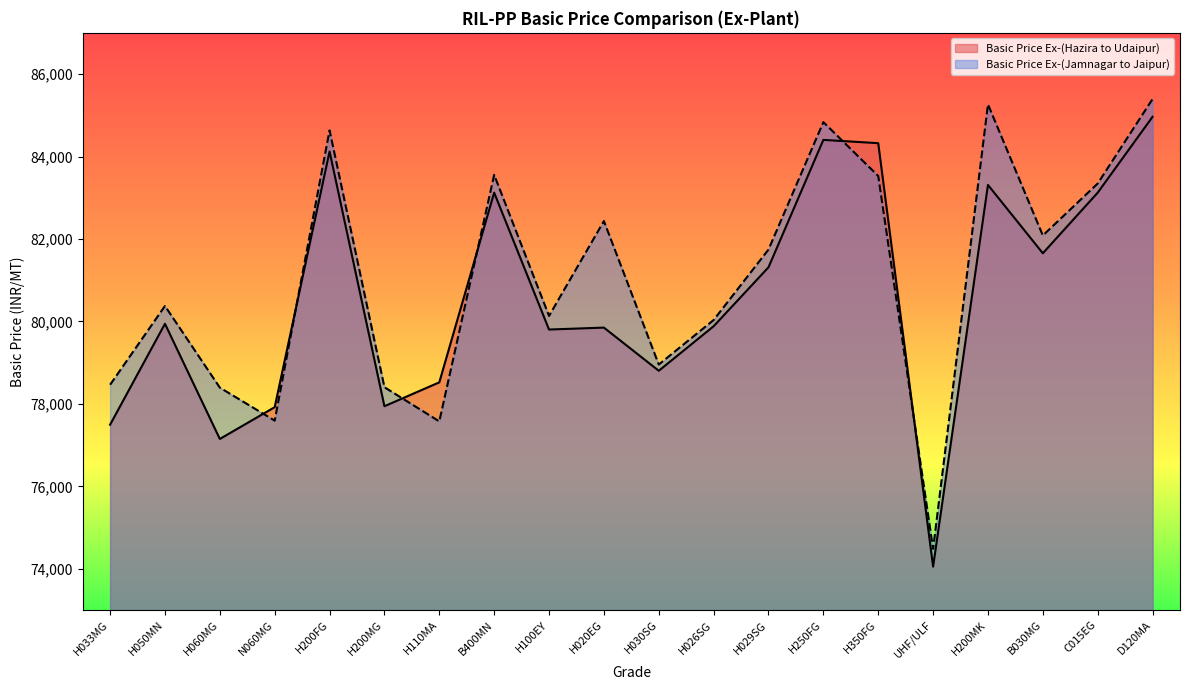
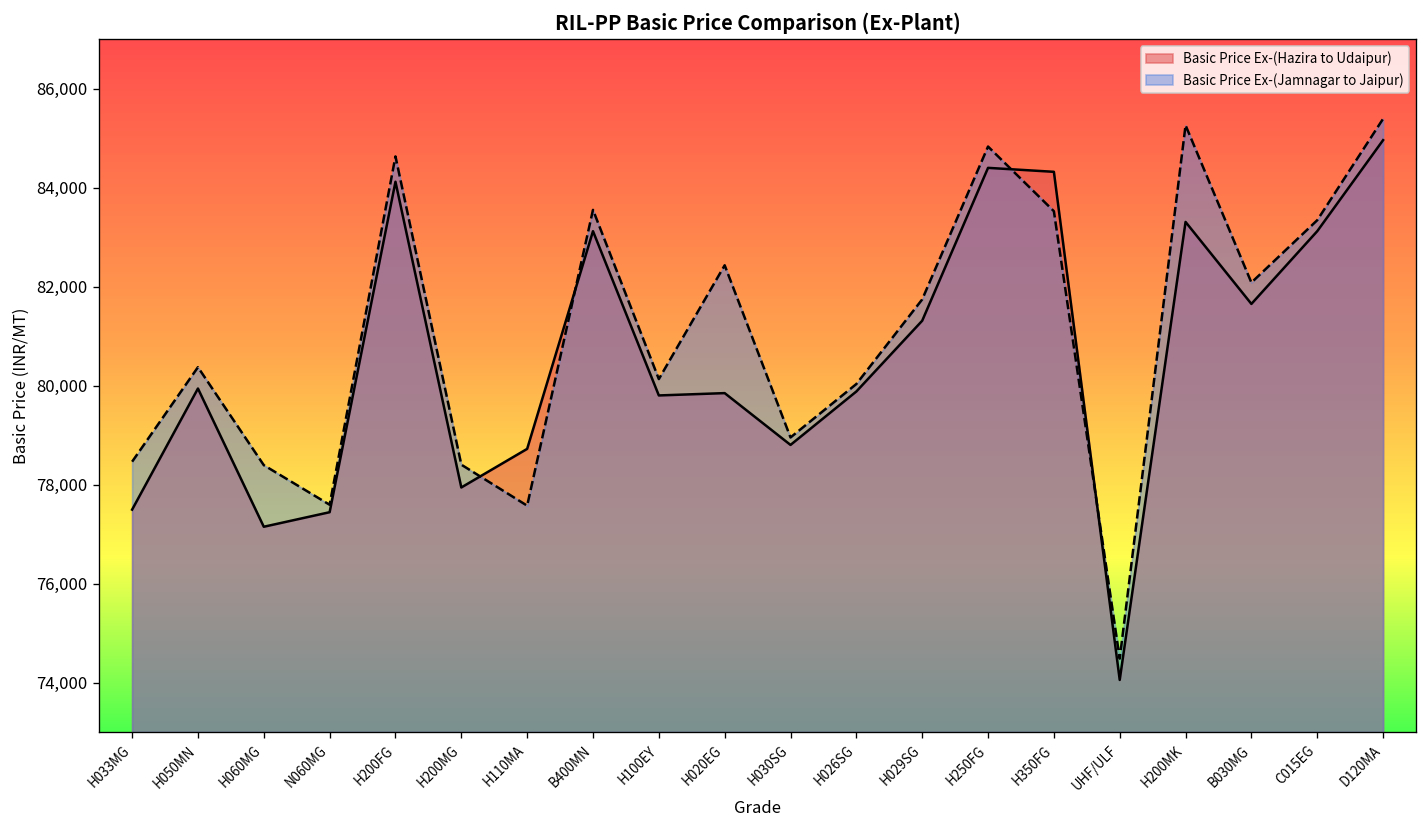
Basic Price Ex-(Hazira to Udaipur), N060MG: 77,900 -> 77,400
Basic Price Ex-(Hazira to Udaipur), H110MA: 78,500 -> 78,700
